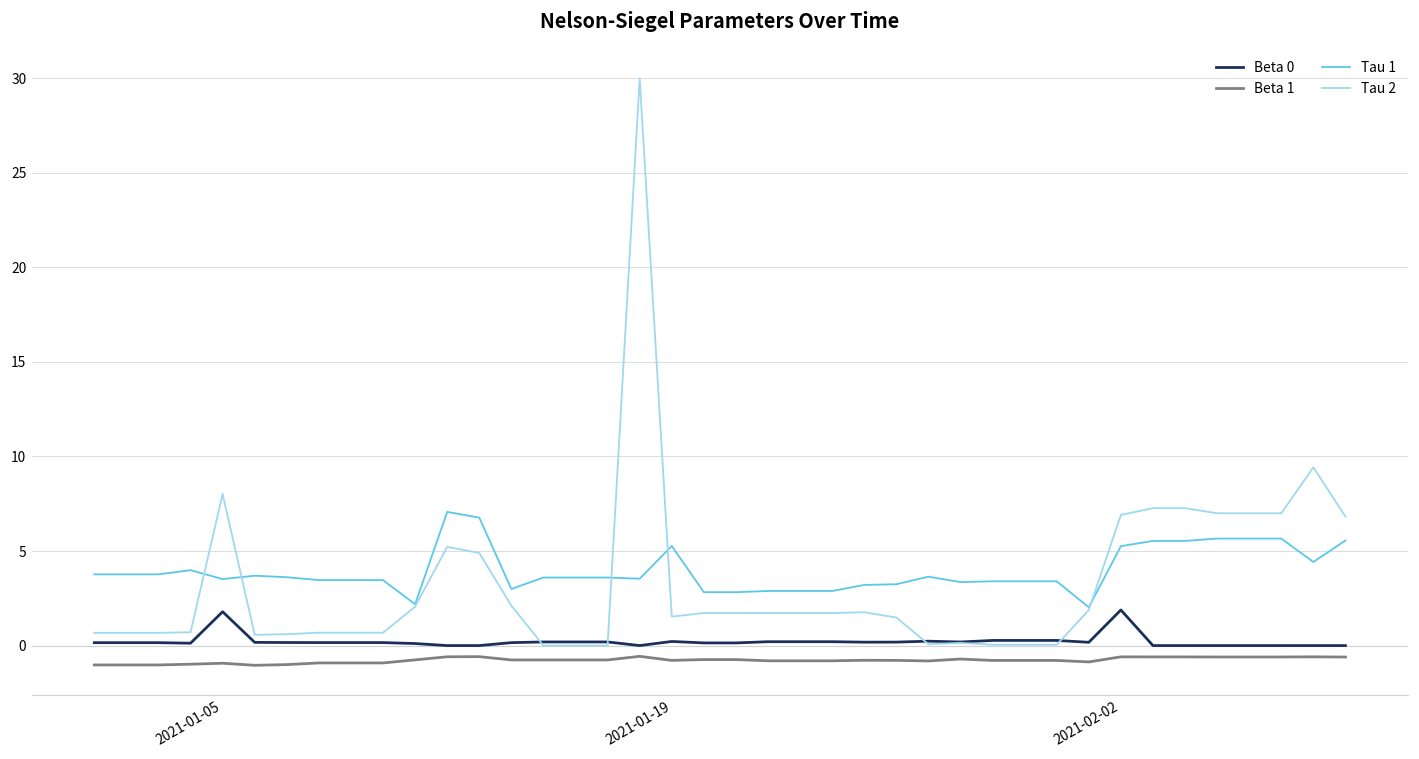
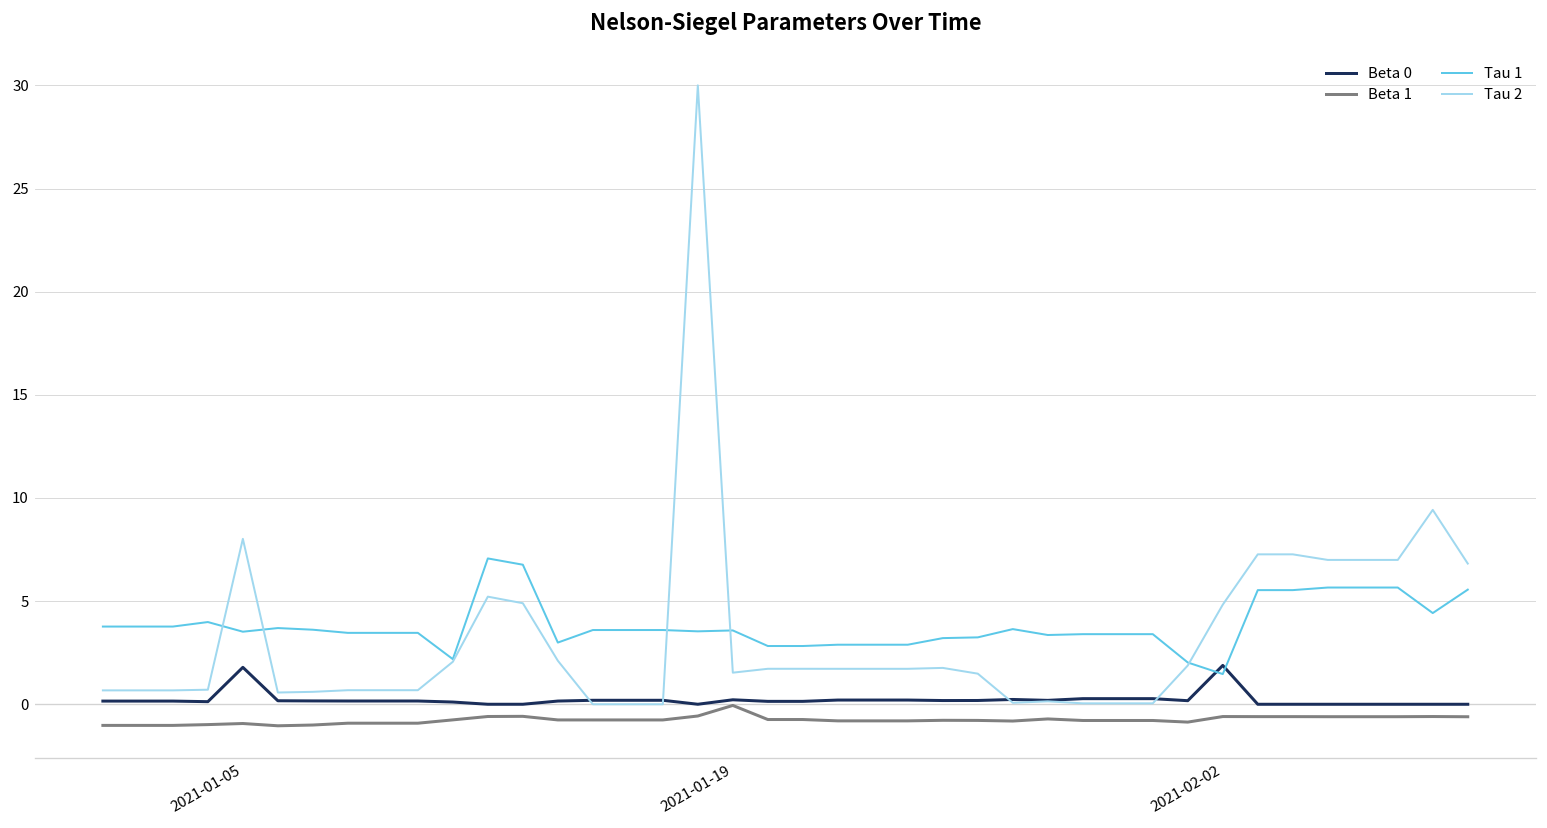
Beta 1, 2021-01-19: -0.8 -> -0.1
Tau 1, 2021-01-19: 5.3 -> 3.6
Tau 1, 2021-02-02: 5.3 -> 1.5
Tau 2, 2021-02-02: 6.9 -> 4.8
